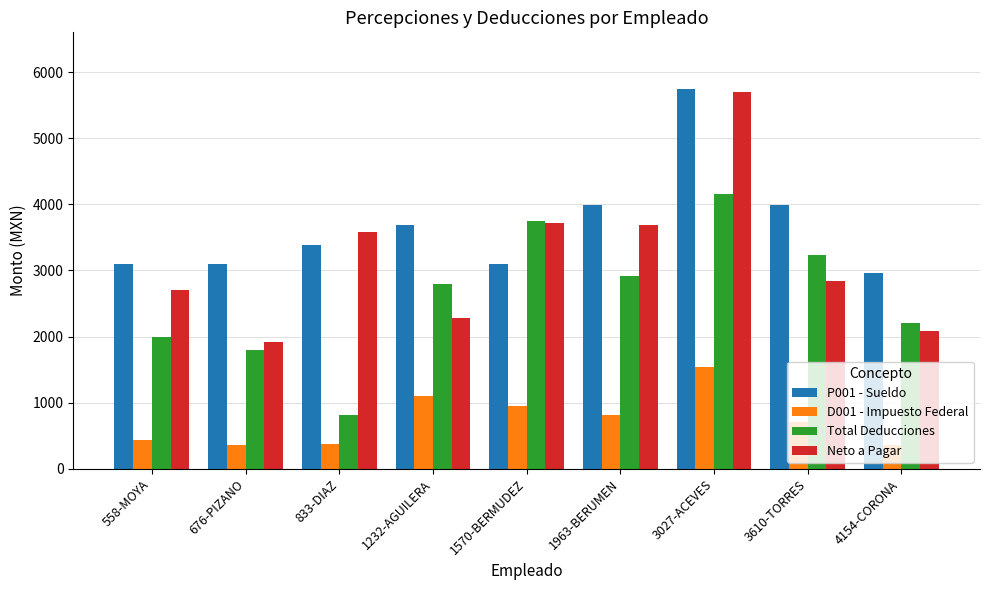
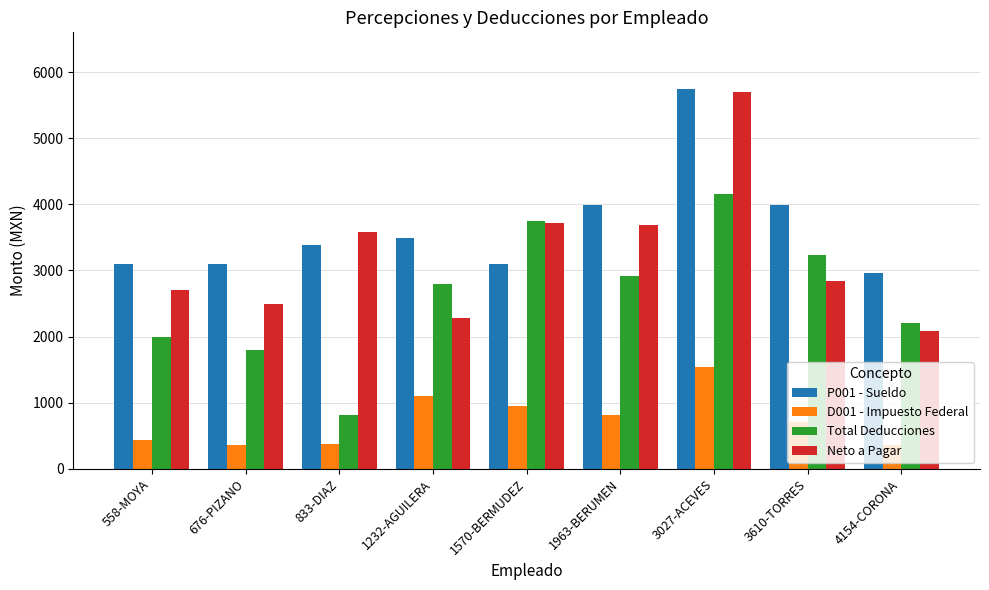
Neto a Pagar, 676-PIZANO: 1900 -> 2500
P001 - Sueldo, 1232-AGUILERA: 3700 -> 3500
